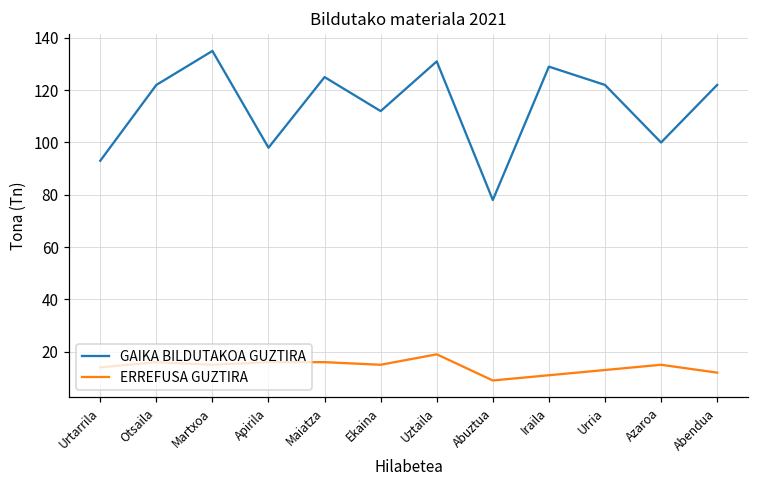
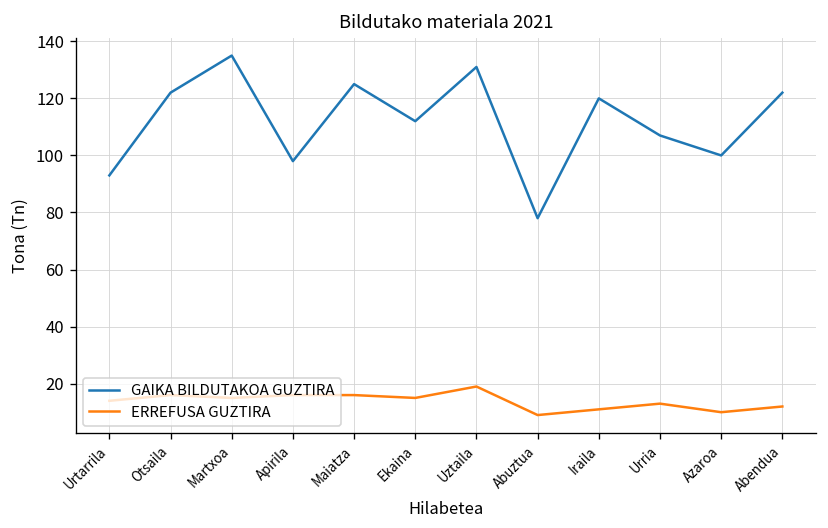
GAIKA BILDUTAKOA GUZTIRA, Iraila: 129 -> 120
GAIKA BILDUTAKOA GUZTIRA, Urria: 122 -> 107
ERREFUSA GUZTIRA, Azaroa: 15 -> 10
